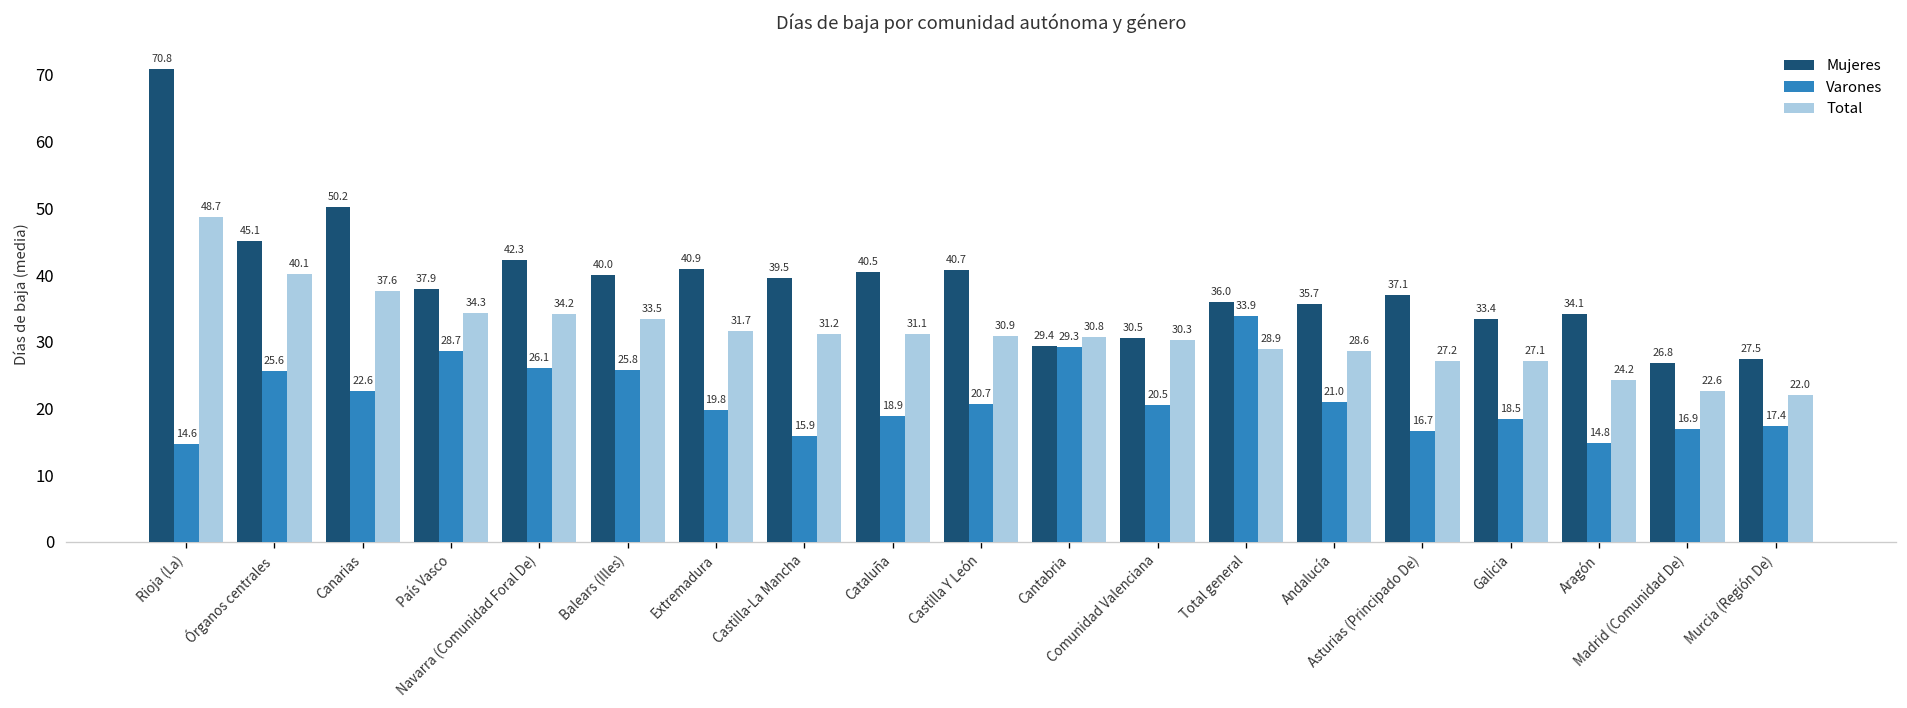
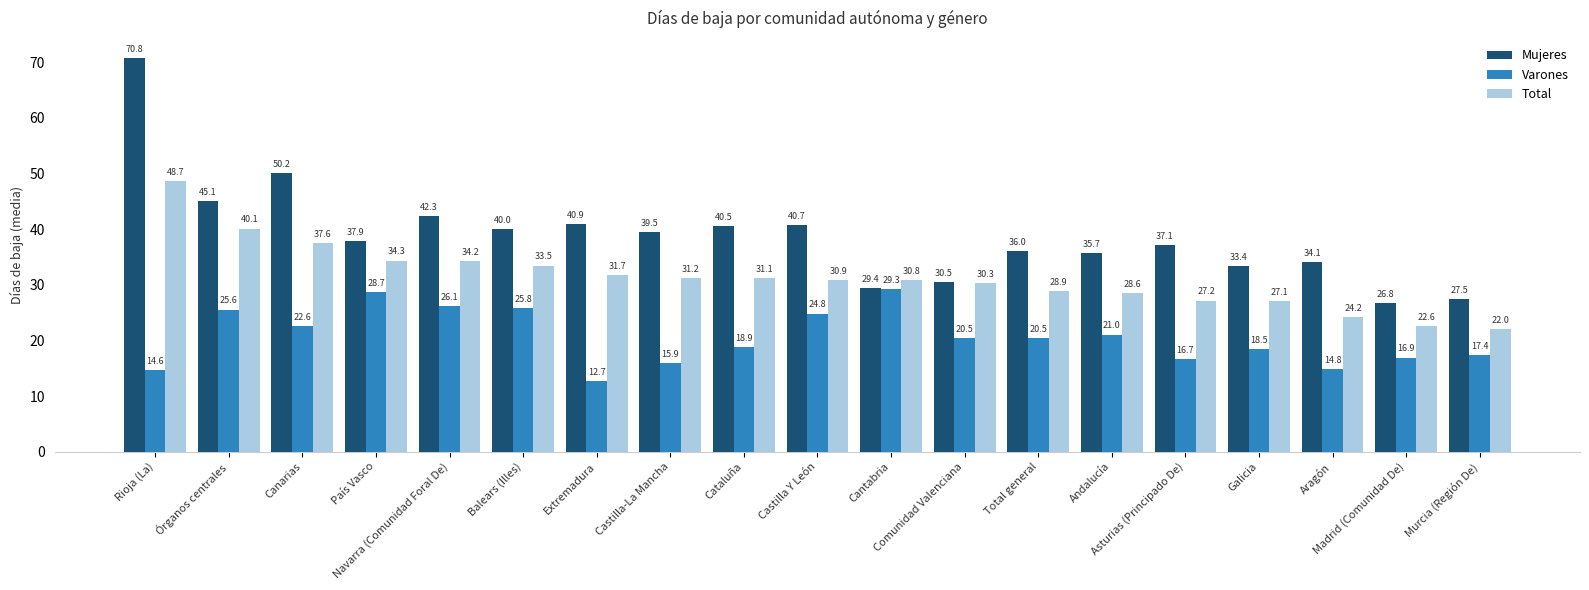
Varones, Extremadura: 19.8 -> 12.7
Varones, Castilla Y León: 20.7 -> 24.8
Varones, Total general: 33.9 -> 20.5
